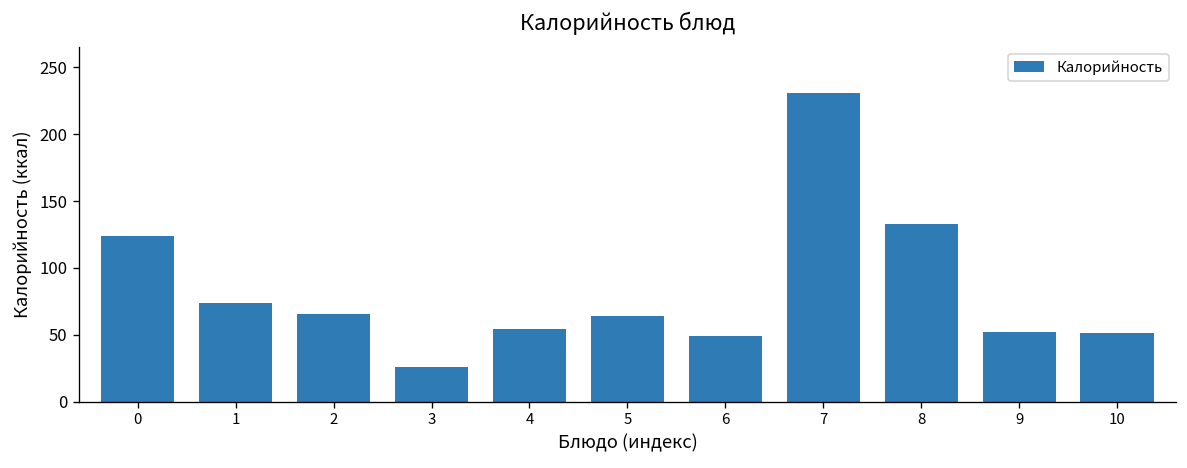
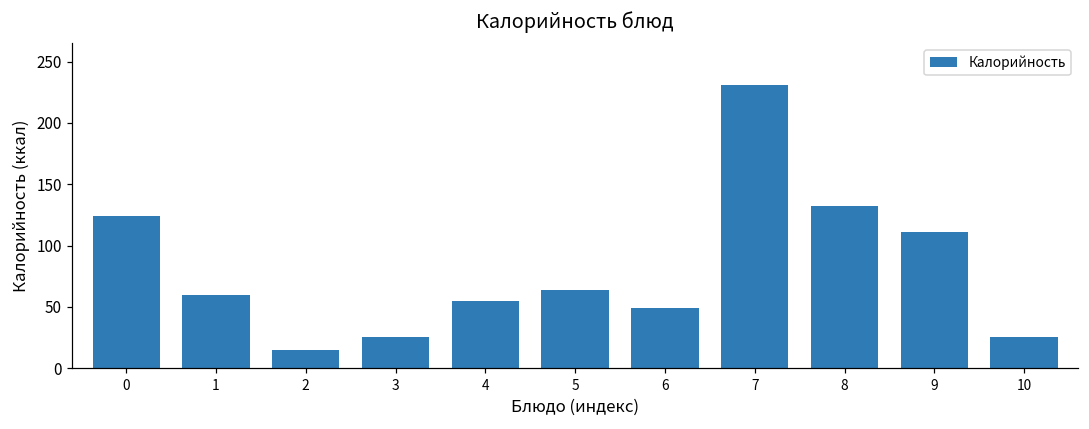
1: 74 -> 59
2: 66 -> 15
9: 52 -> 111
10: 51 -> 26
